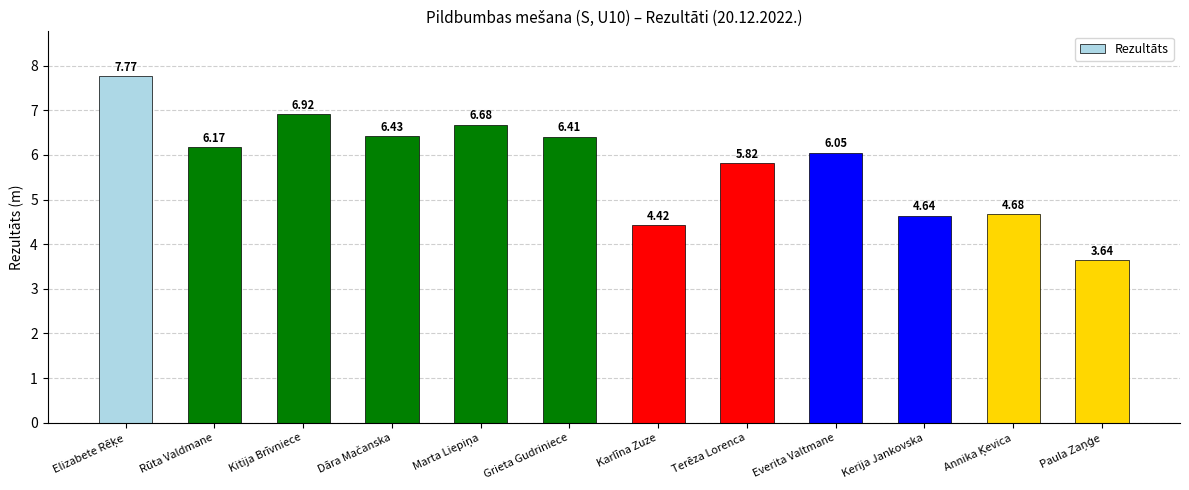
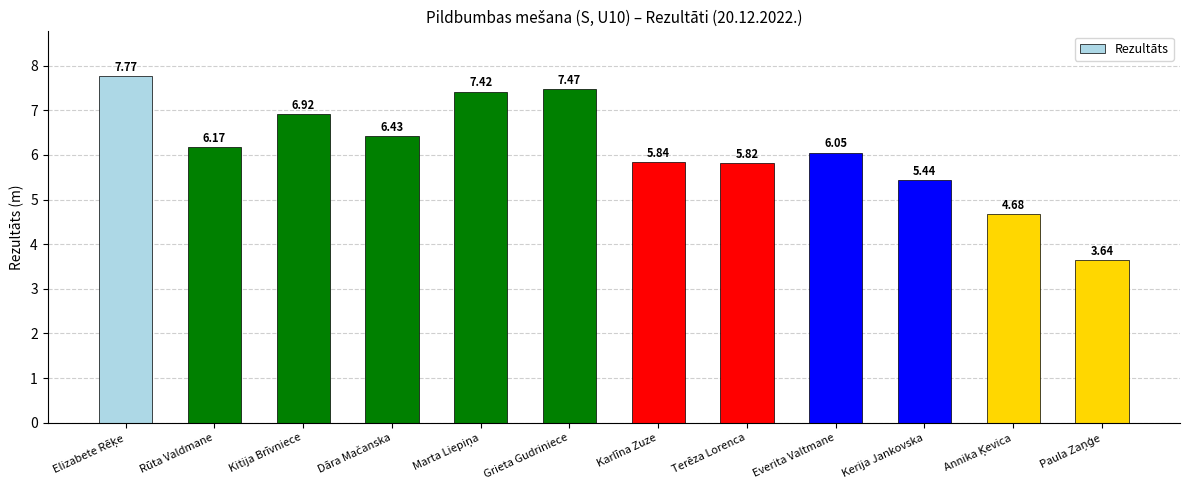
Marta Liepiņa: 6.68 -> 7.42
Grieta Gudriniece: 6.41 -> 7.47
Karlīna Zuze: 4.42 -> 5.84
Kerija Jankovska: 4.64 -> 5.44
